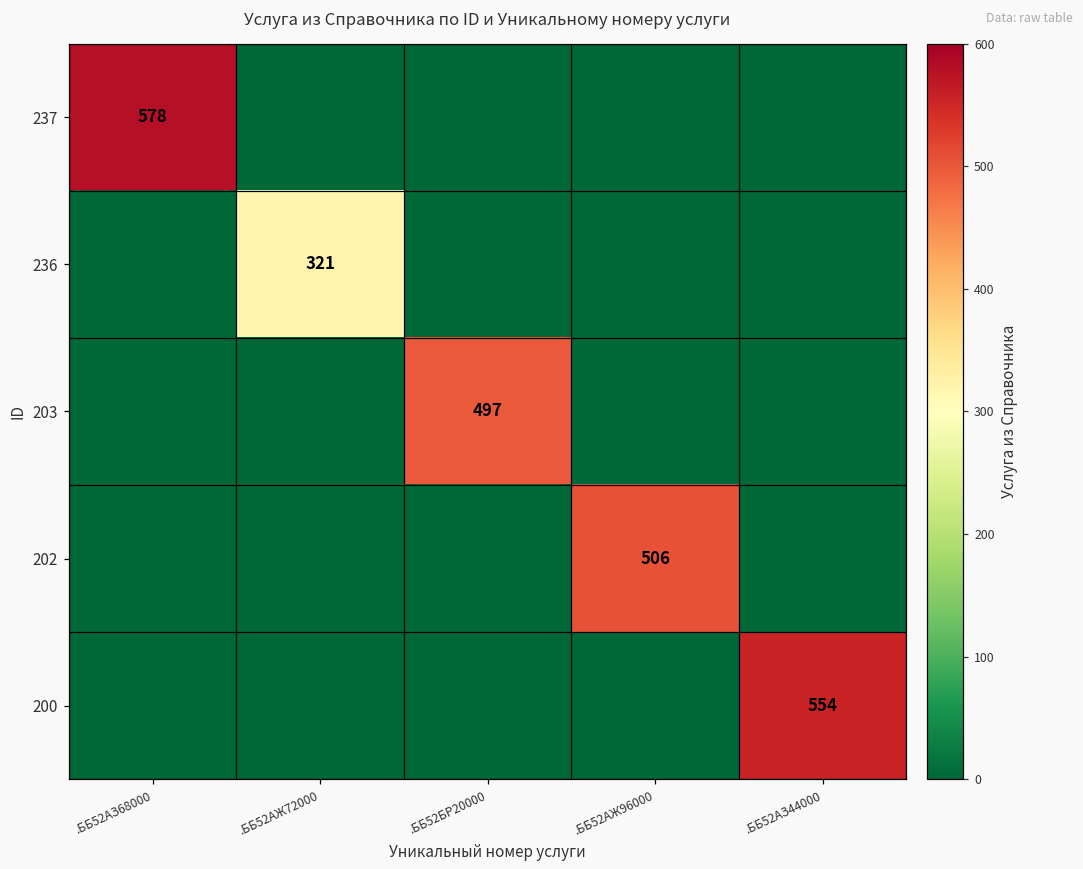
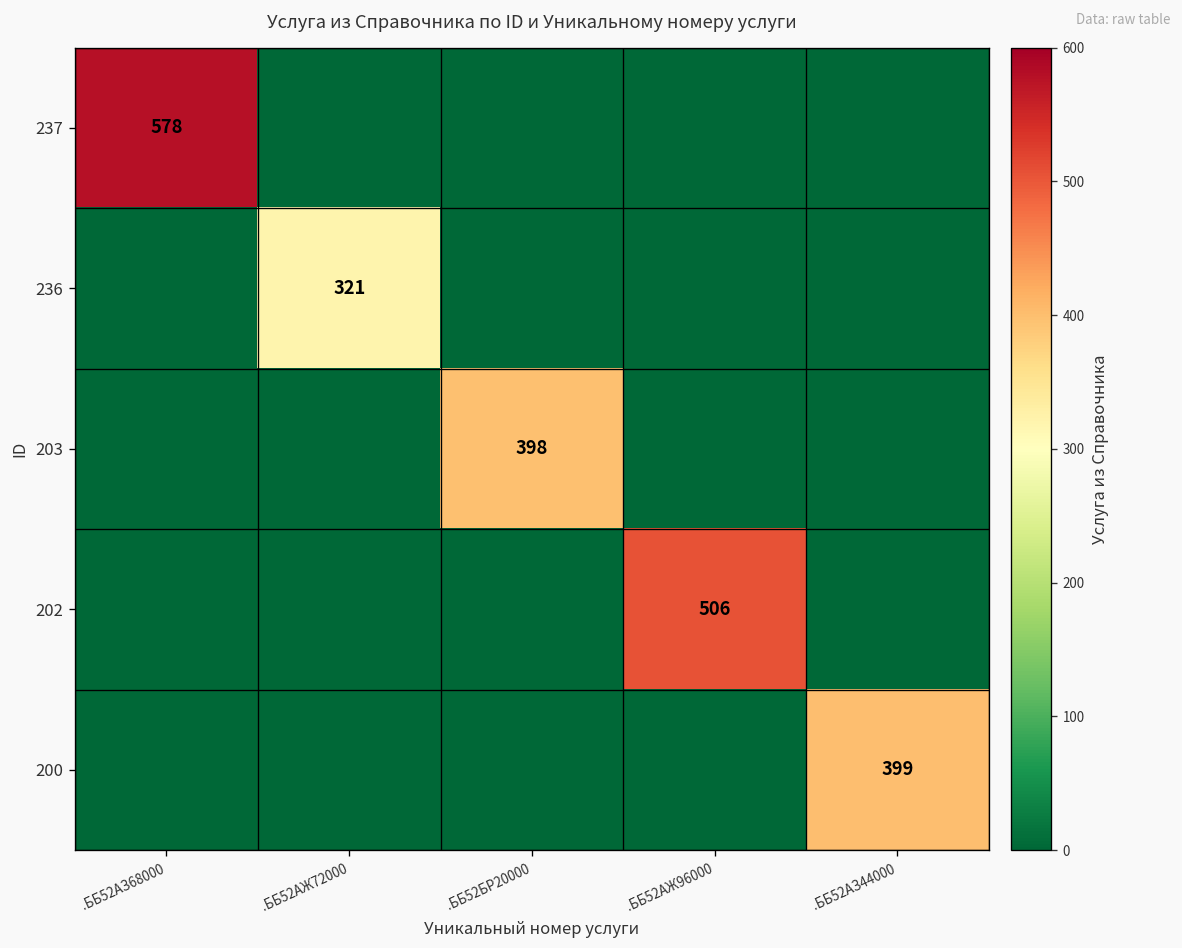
203, .ББ52БР20000: 497 -> 398
200, .ББ52АЗ44000: 554 -> 399
